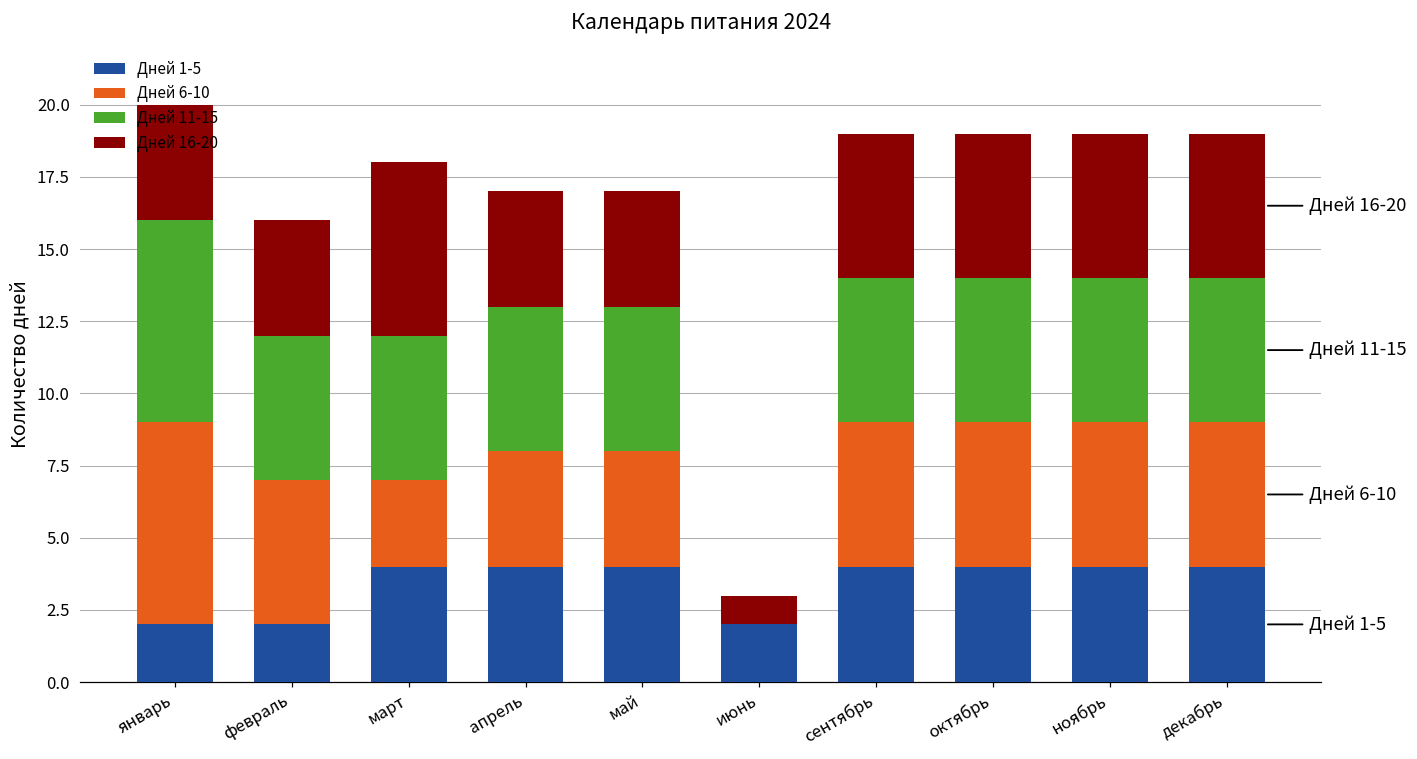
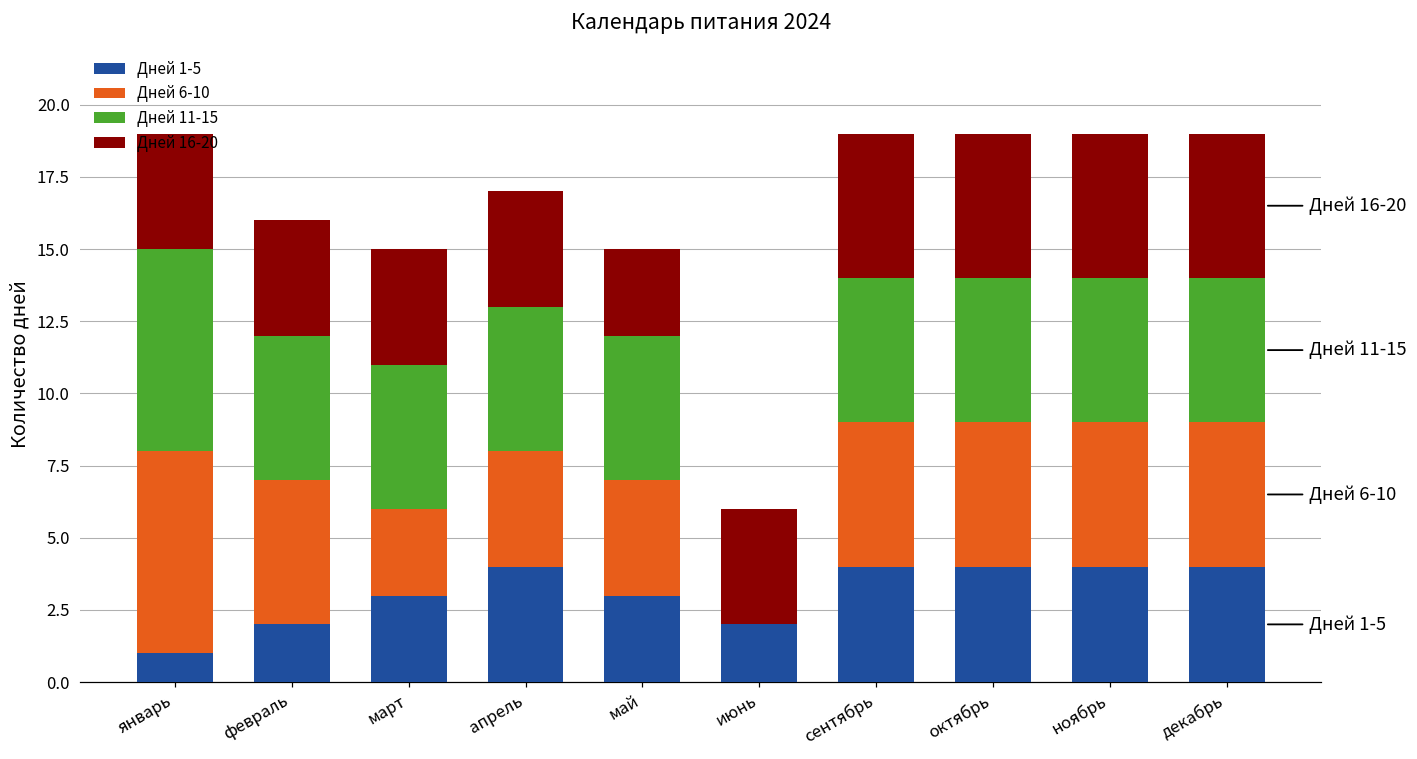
Дней 1-5, январь: 2 -> 1
Дней 1-5, март: 4 -> 3
Дней 16-20, март: 6 -> 4
Дней 1-5, май: 4 -> 3
Дней 16-20, май: 4 -> 3
Дней 16-20, июнь: 1 -> 4
